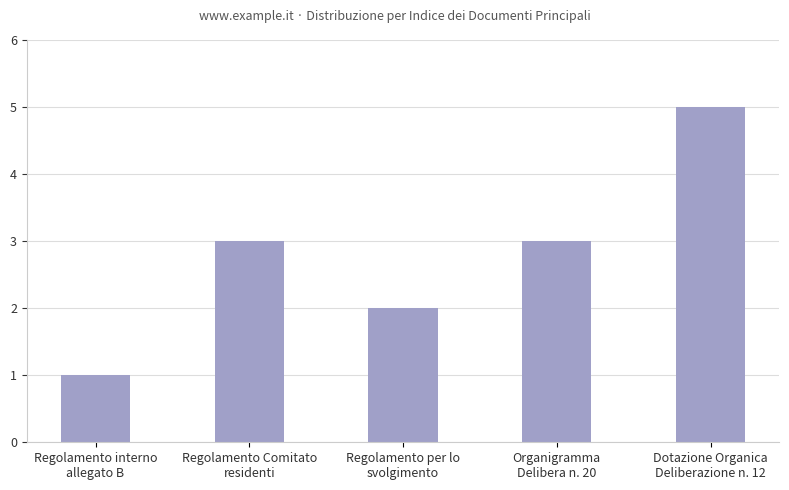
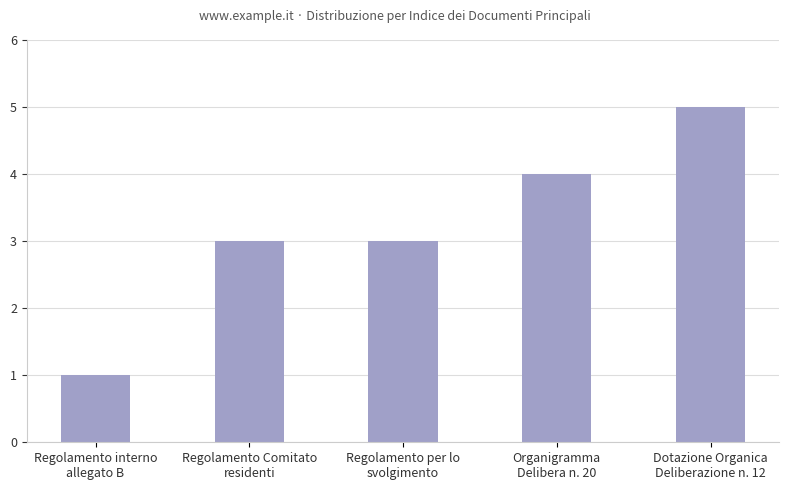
Regolamento per lo svolgimento: 2 -> 3
Organigramma Delibera n. 20: 3 -> 4
